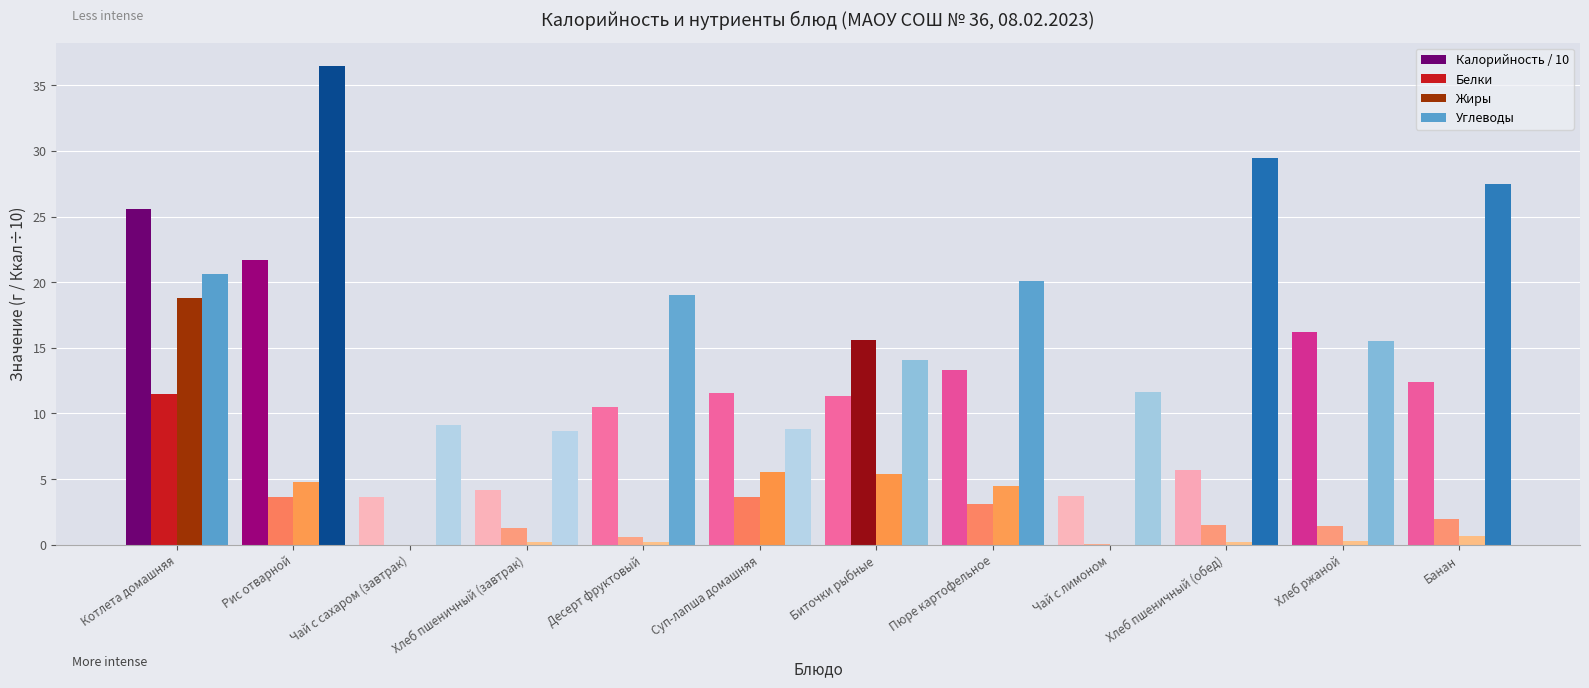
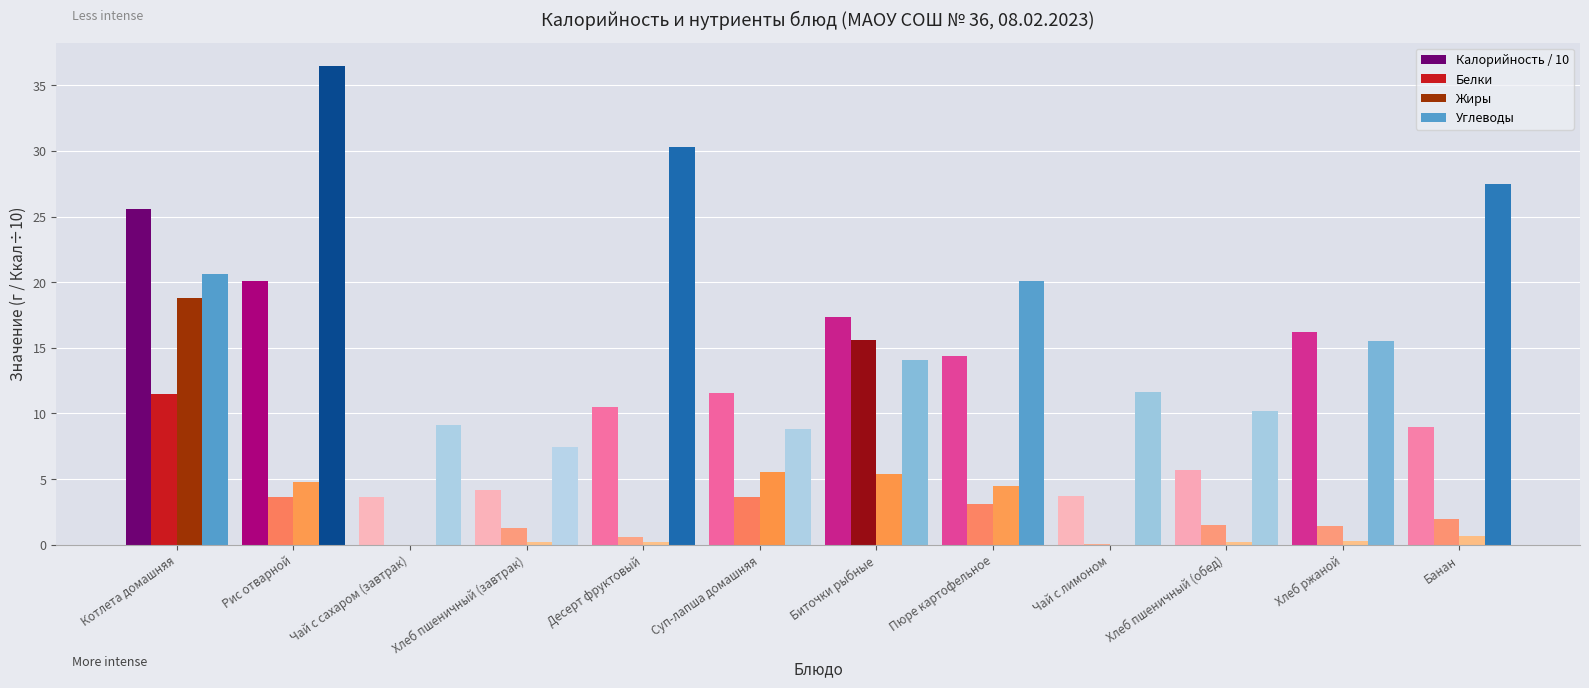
Калорийность / 10, Рис отварной: 21.7 -> 20.1
Углеводы, Хлеб пшеничный (завтрак): 8.7 -> 7.4
Углеводы, Десерт фруктовый: 19.0 -> 30.3
Калорийность / 10, Биточки рыбные: 11.3 -> 17.3
Калорийность / 10, Пюре картофельное: 13.3 -> 14.4
Углеводы, Хлеб пшеничный (обед): 29.5 -> 10.2
Калорийность / 10, Банан: 12.4 -> 9.0
